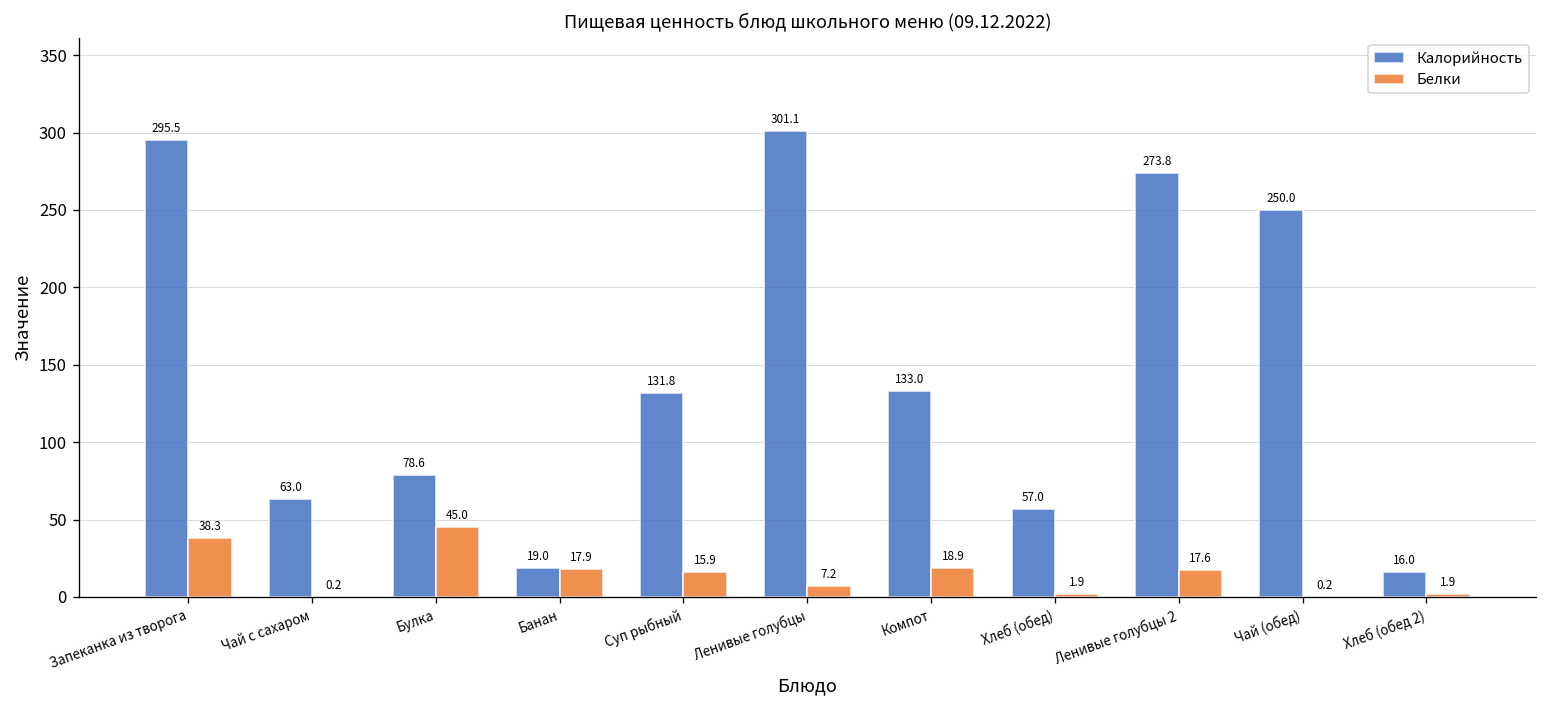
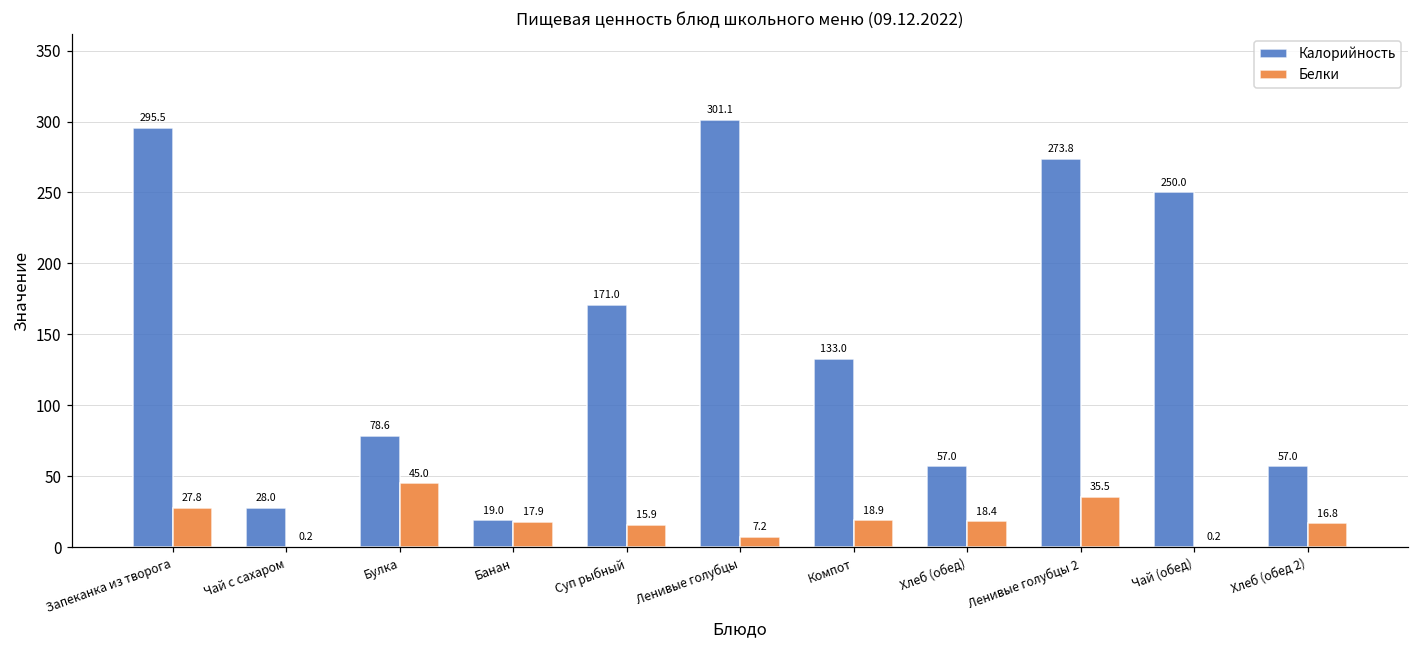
Белки, Запеканка из творога: 38.3 -> 27.8
Калорийность, Чай с сахаром: 63.0 -> 28.0
Калорийность, Суп рыбный: 131.8 -> 171.0
Белки, Хлеб (обед): 1.9 -> 18.4
Белки, Ленивые голубцы 2: 17.6 -> 35.5
Калорийность, Хлеб (обед 2): 16.0 -> 57.0
Белки, Хлеб (обед 2): 1.9 -> 16.8
